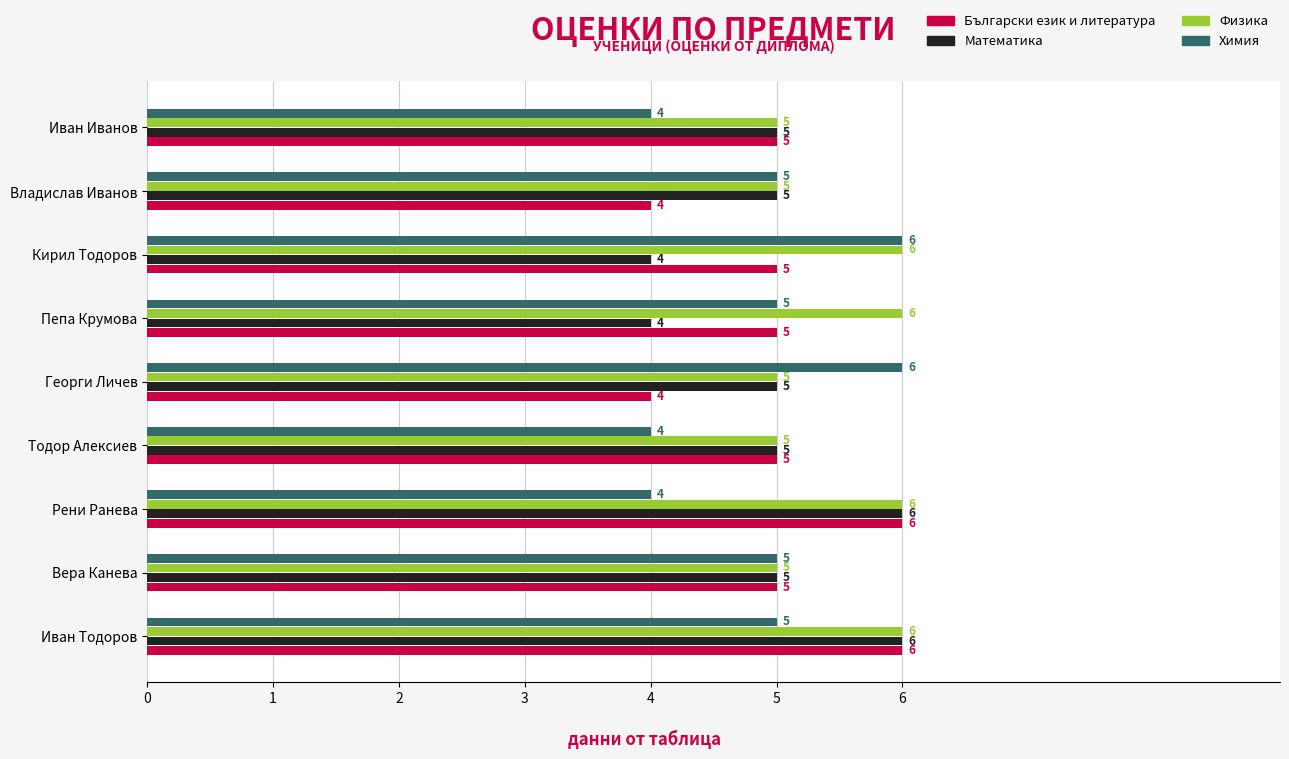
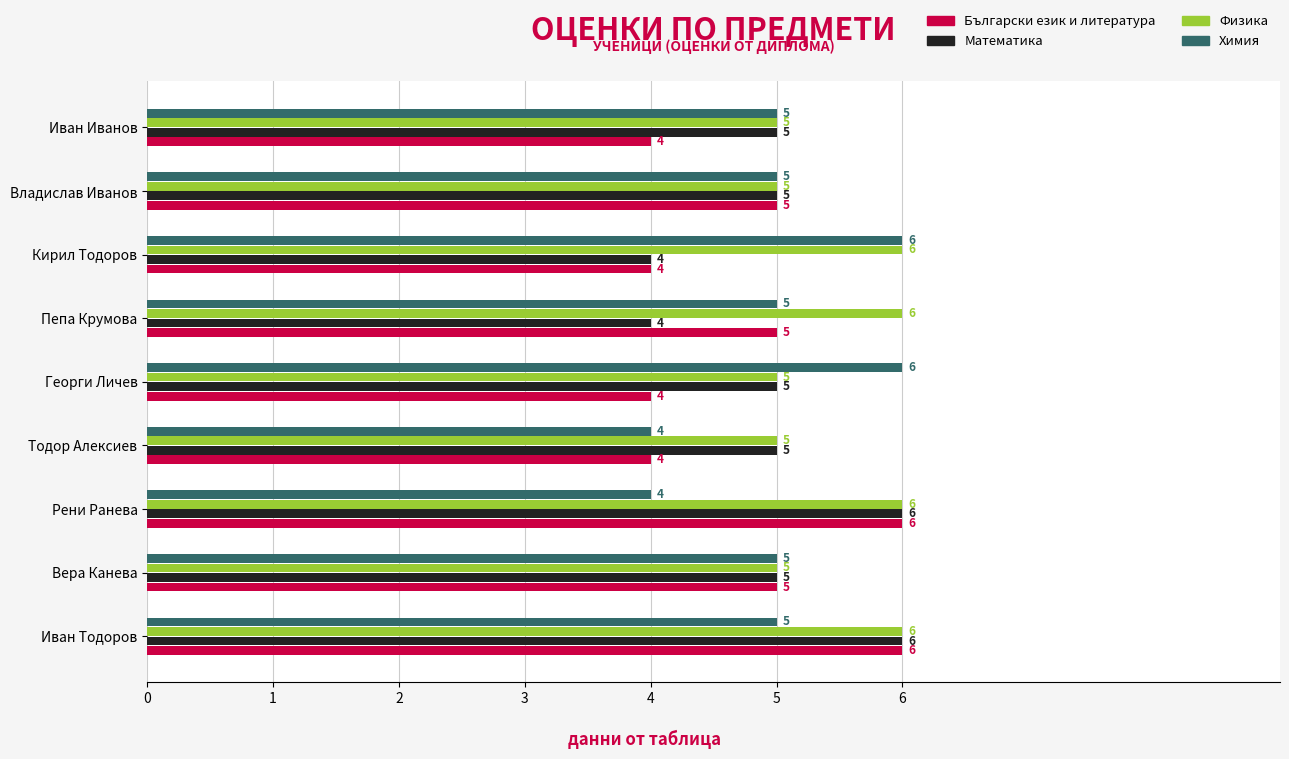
Химия, Иван Иванов: 4 -> 5
Български език и литература, Иван Иванов: 5 -> 4
Български език и литература, Владислав Иванов: 4 -> 5
Български език и литература, Кирил Тодоров: 5 -> 4
Български език и литература, Тодор Алексиев: 5 -> 4
